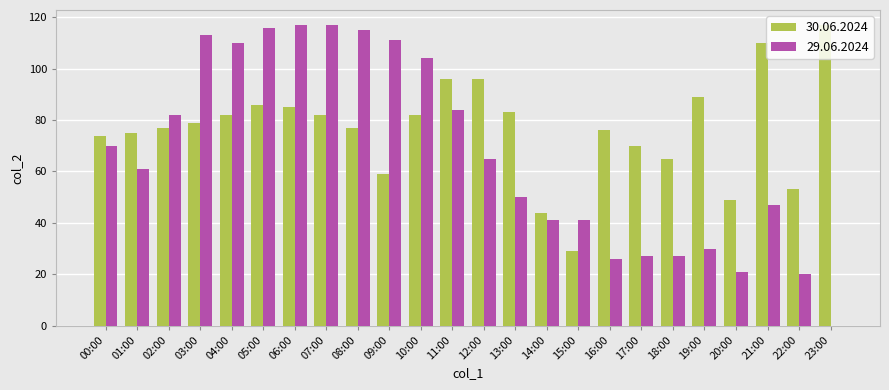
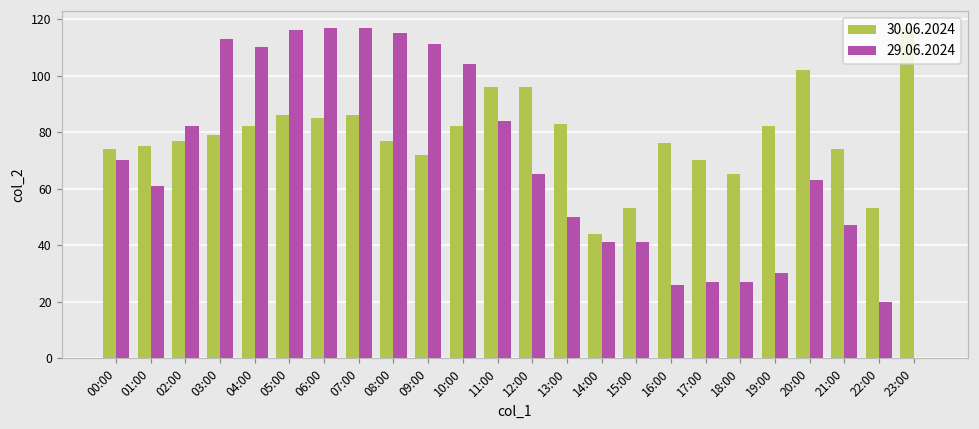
30.06.2024, 07:00: 82 -> 86
30.06.2024, 09:00: 59 -> 72
30.06.2024, 15:00: 29 -> 53
30.06.2024, 19:00: 89 -> 82
30.06.2024, 20:00: 49 -> 102
29.06.2024, 20:00: 21 -> 63
30.06.2024, 21:00: 110 -> 74
